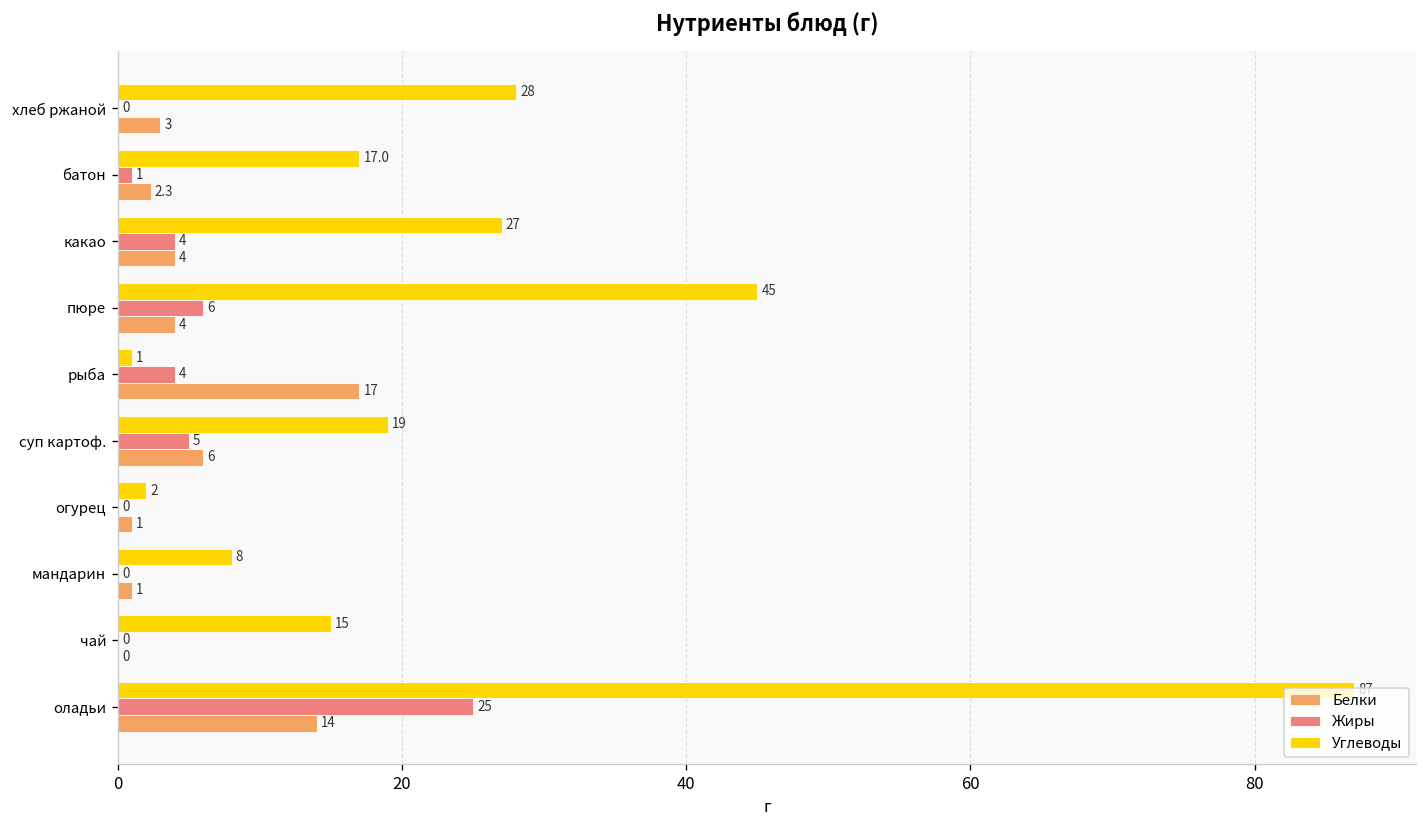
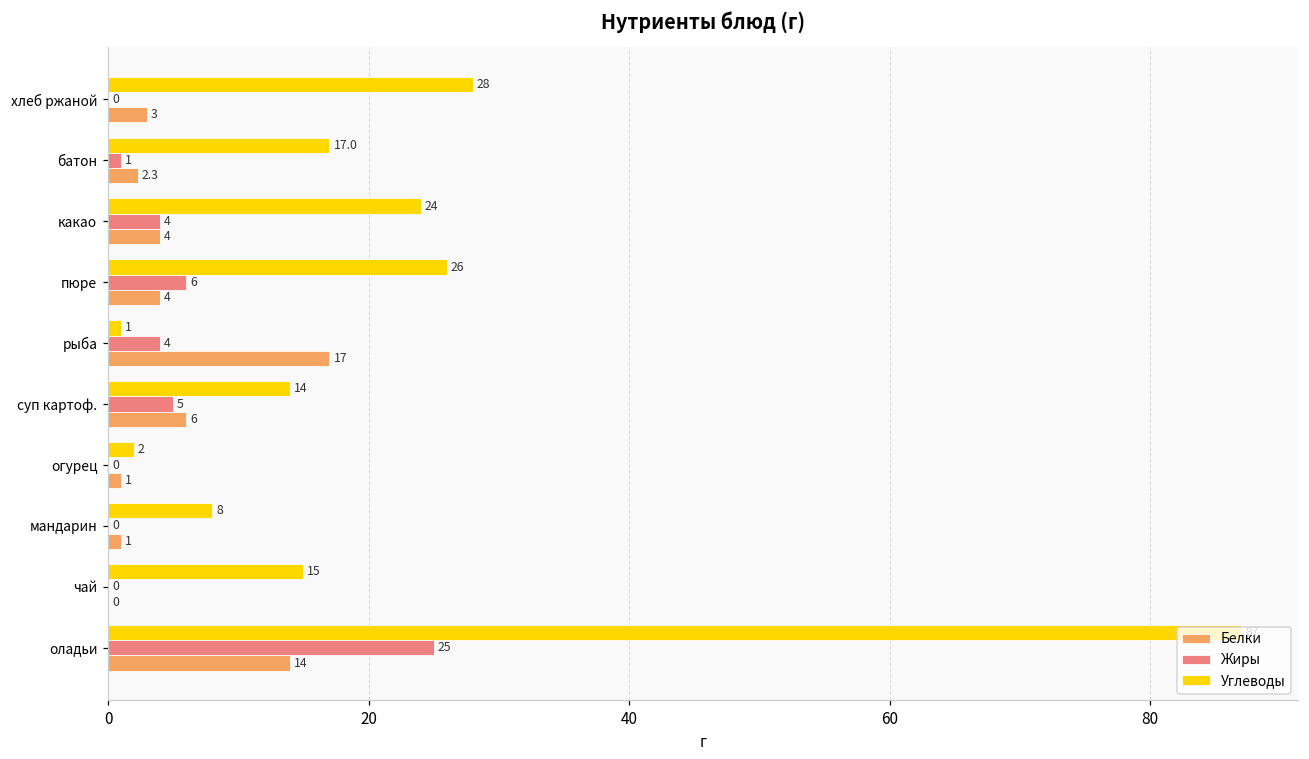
Углеводы, какао: 27 -> 24
Углеводы, пюре: 45 -> 26
Углеводы, суп картоф.: 19 -> 14
